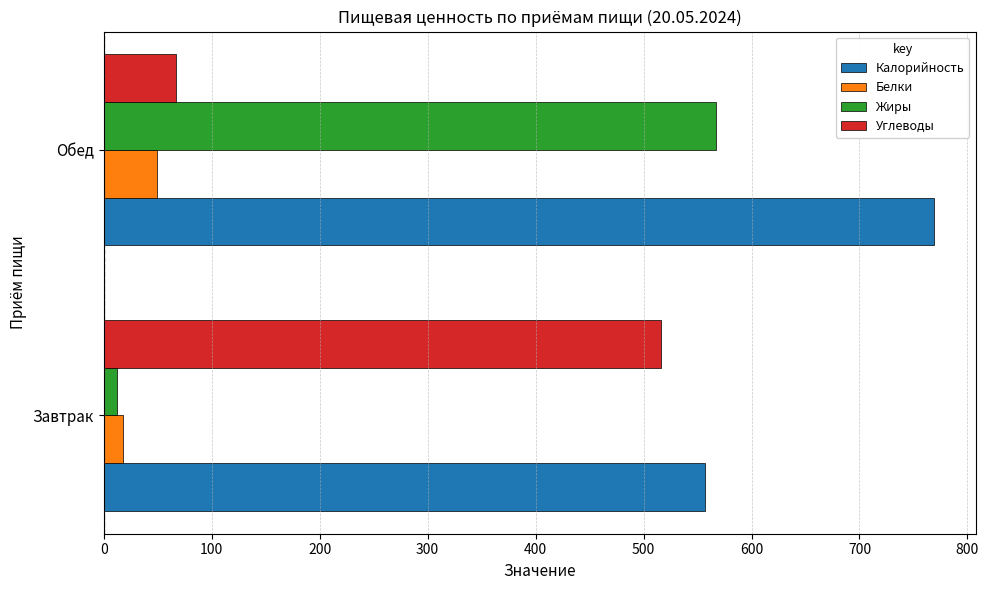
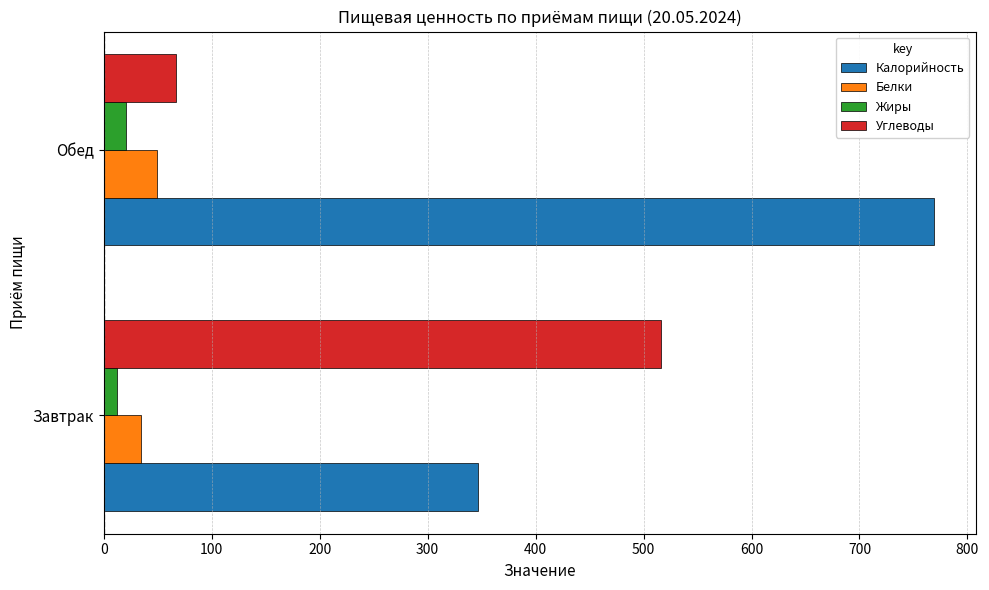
Жиры, Обед: 567 -> 21
Белки, Завтрак: 18 -> 34
Калорийность, Завтрак: 557 -> 347
